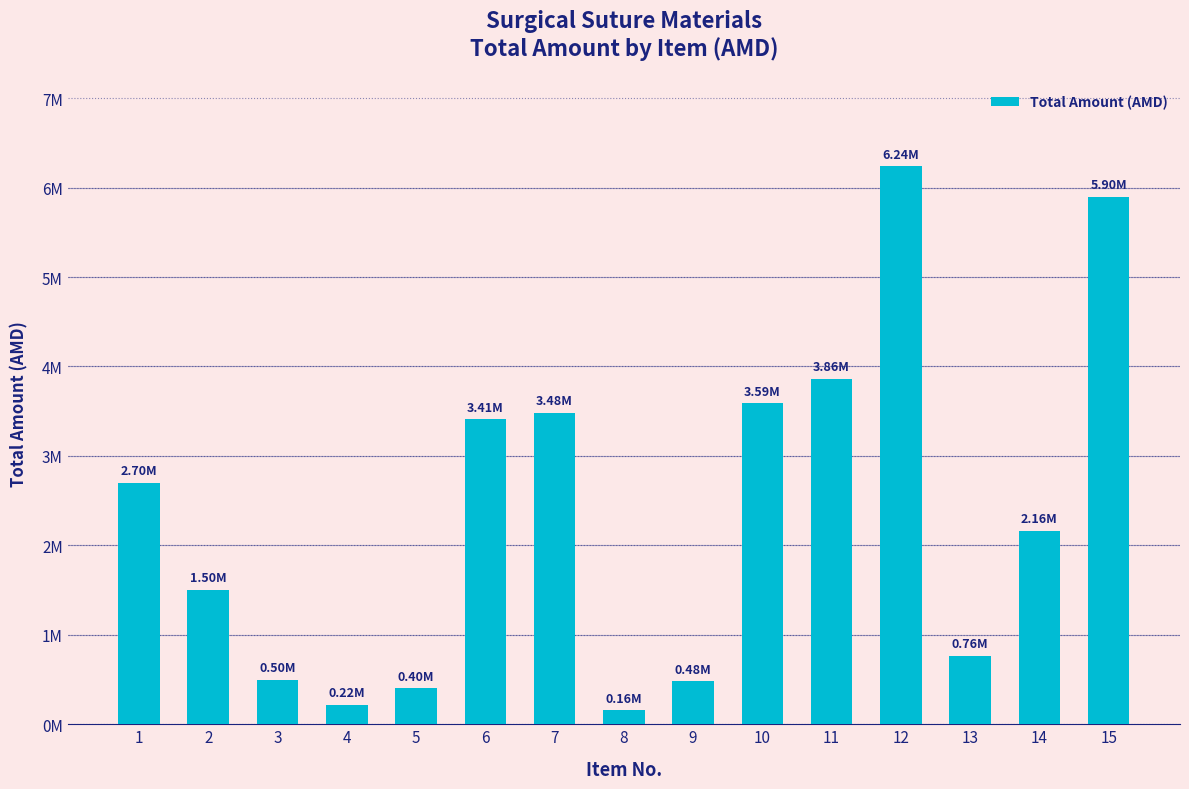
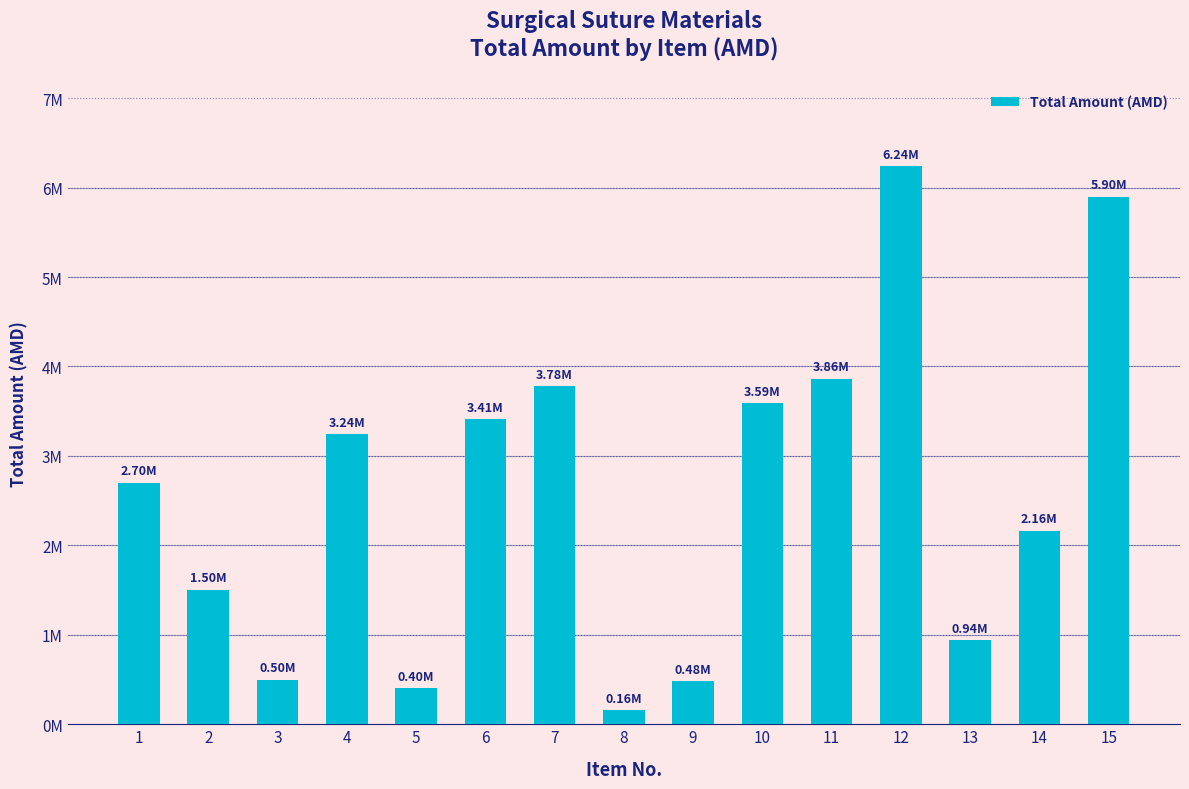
4: 0.22M -> 3.24M
7: 3.48M -> 3.78M
13: 0.76M -> 0.94M
